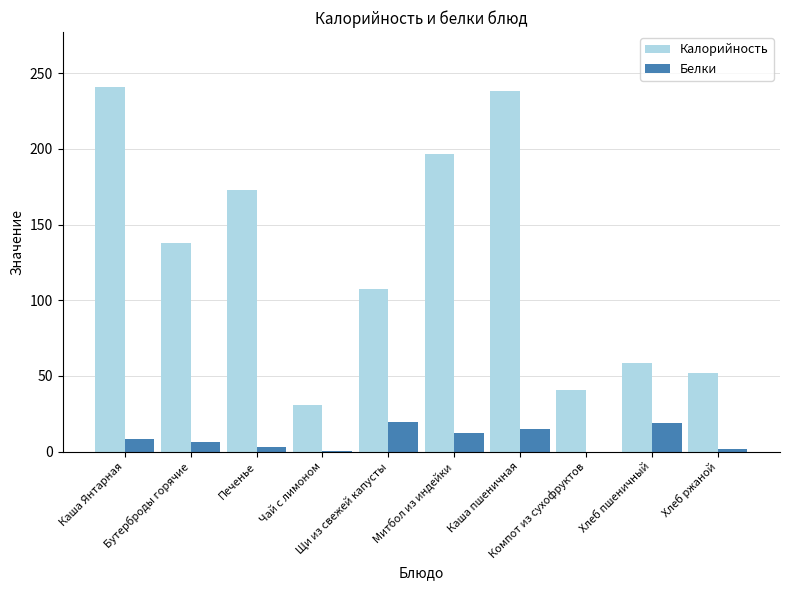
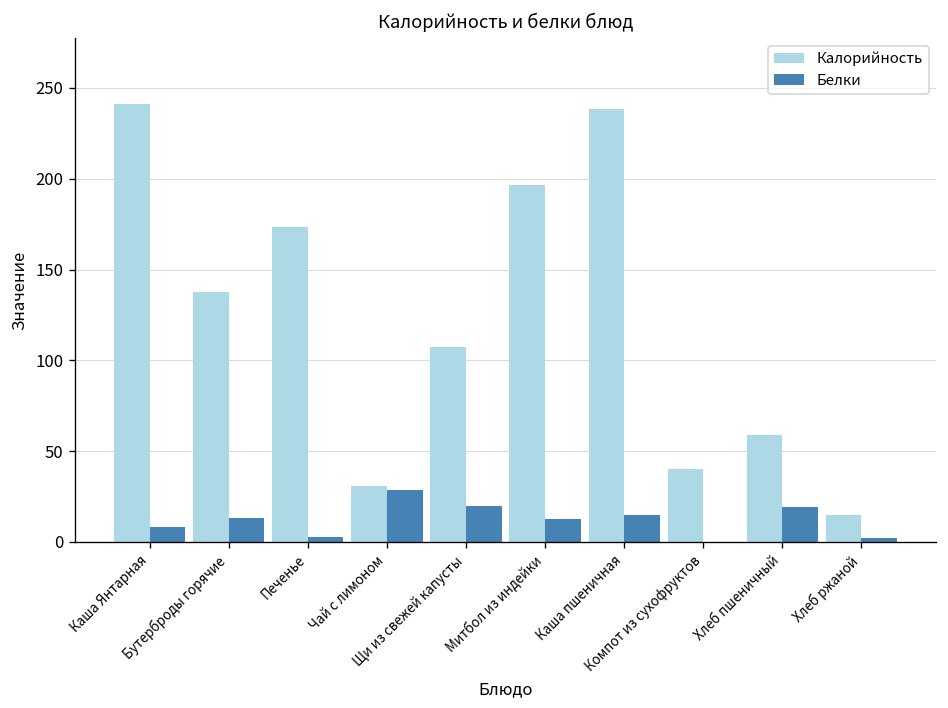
Белки, Бутерброды горячие: 6 -> 13
Белки, Чай с лимоном: 0 -> 29
Калорийность, Хлеб ржаной: 52 -> 15
